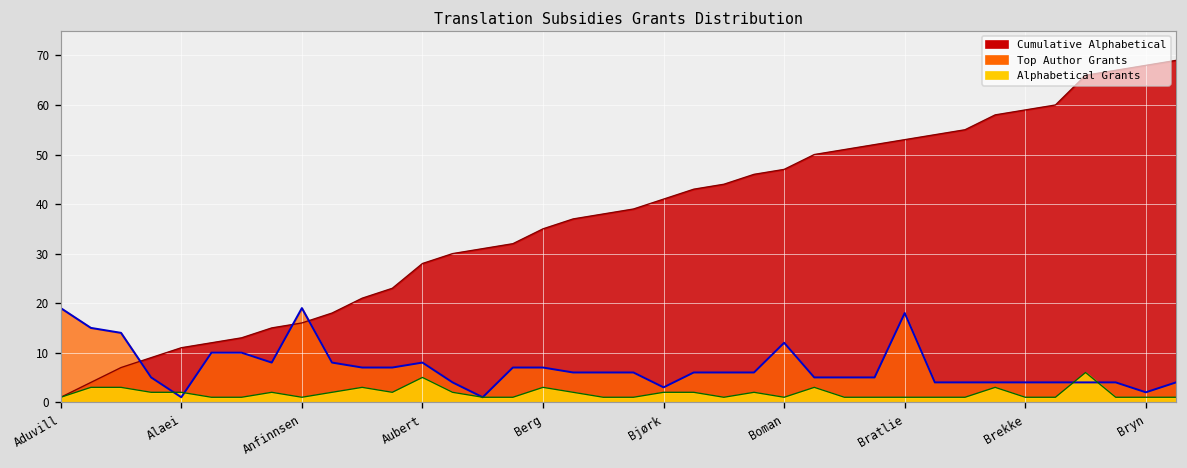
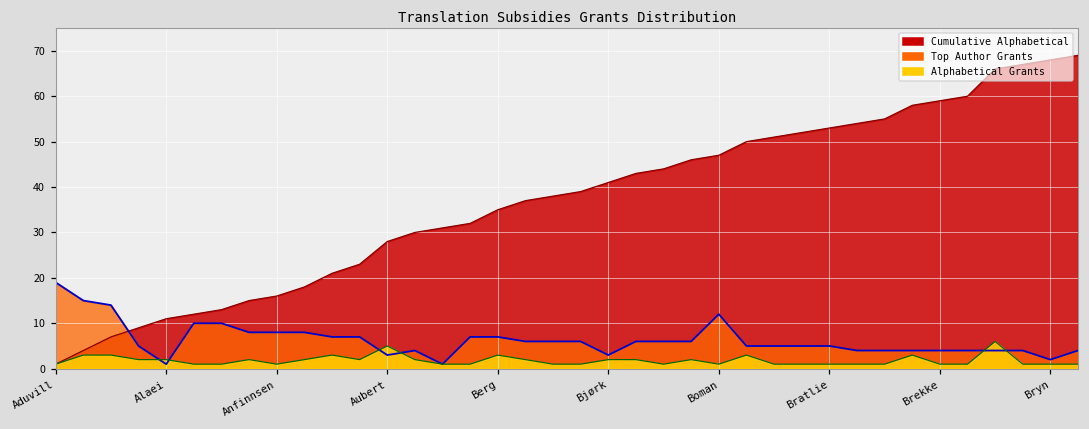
Top Author Grants, Anfinnsen: 19 -> 8
Top Author Grants, Aubert: 8 -> 3
Top Author Grants, Bratlie: 18 -> 5
